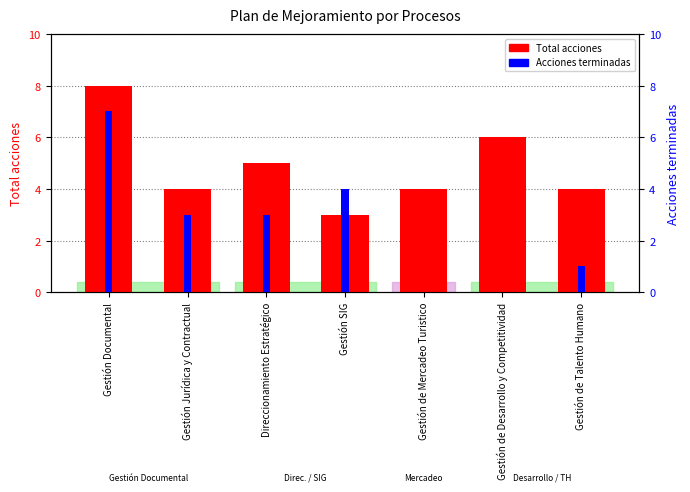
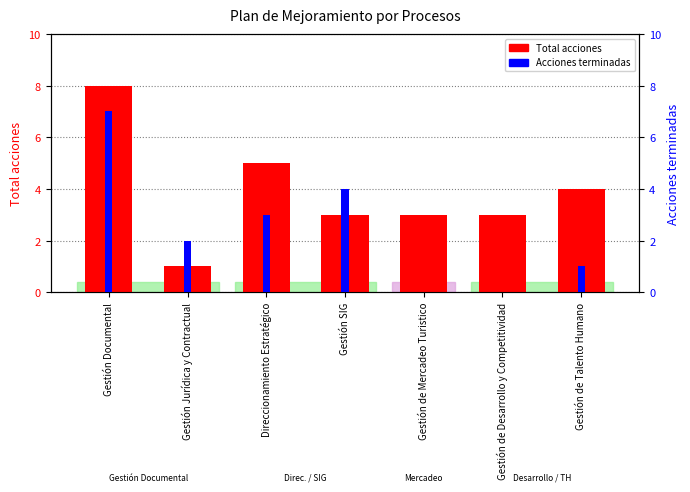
Total acciones, Gestión Jurídica y Contractual: 4 -> 1
Total acciones, Gestión de Mercadeo Turistico: 4 -> 3
Total acciones, Gestión de Desarrollo y Competitividad: 6 -> 3
Acciones terminadas, Gestión Jurídica y Contractual: 3 -> 2
